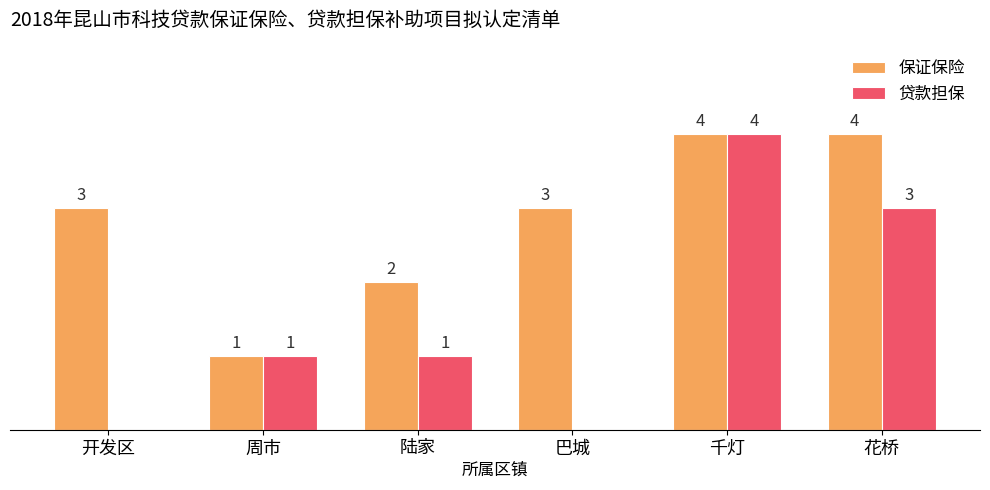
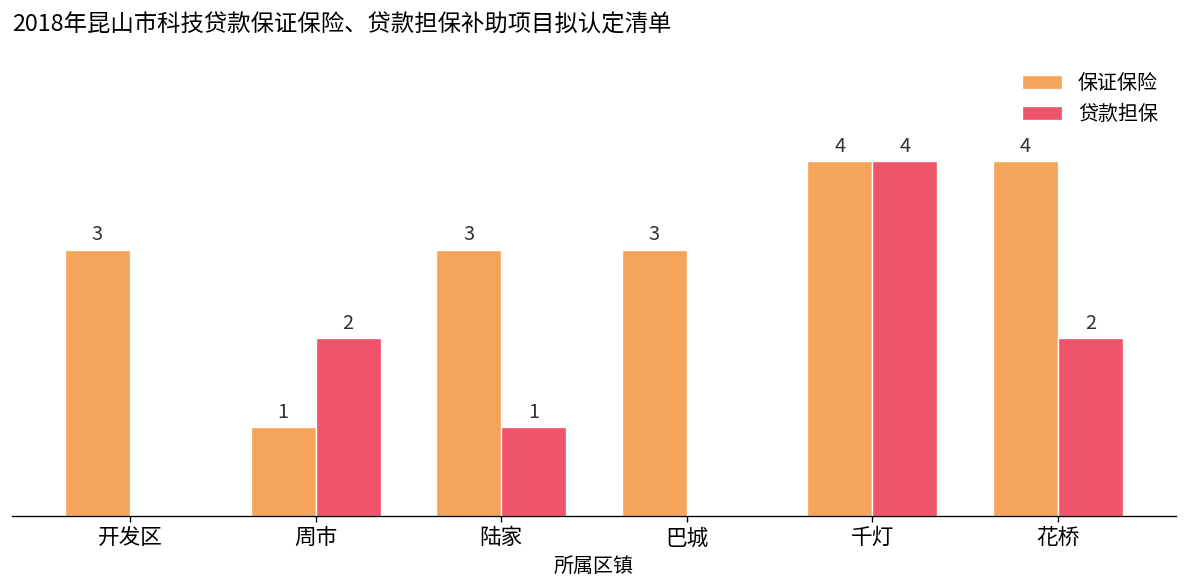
贷款担保, 周市: 1 -> 2
保证保险, 陆家: 2 -> 3
贷款担保, 花桥: 3 -> 2
